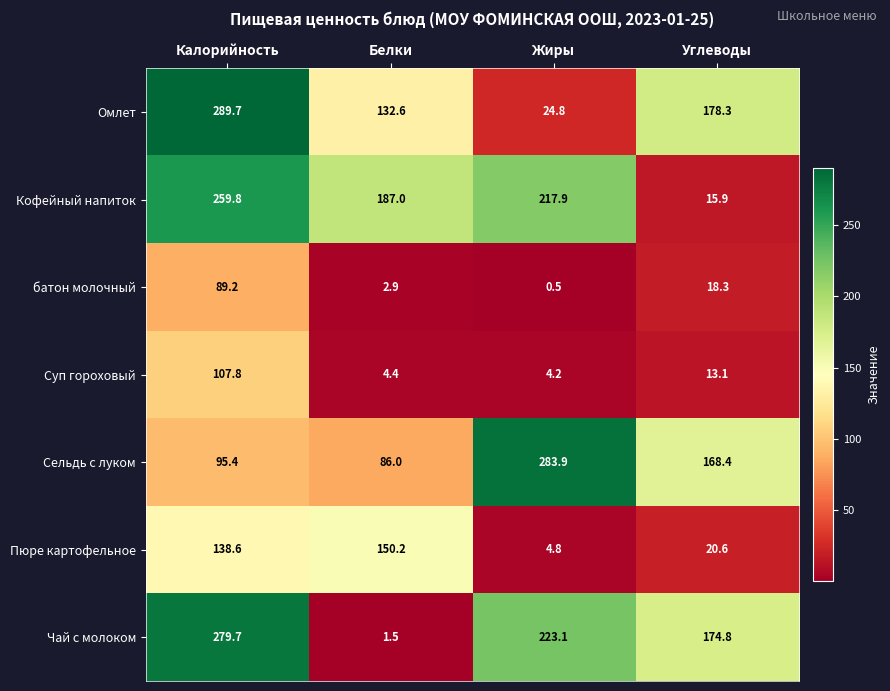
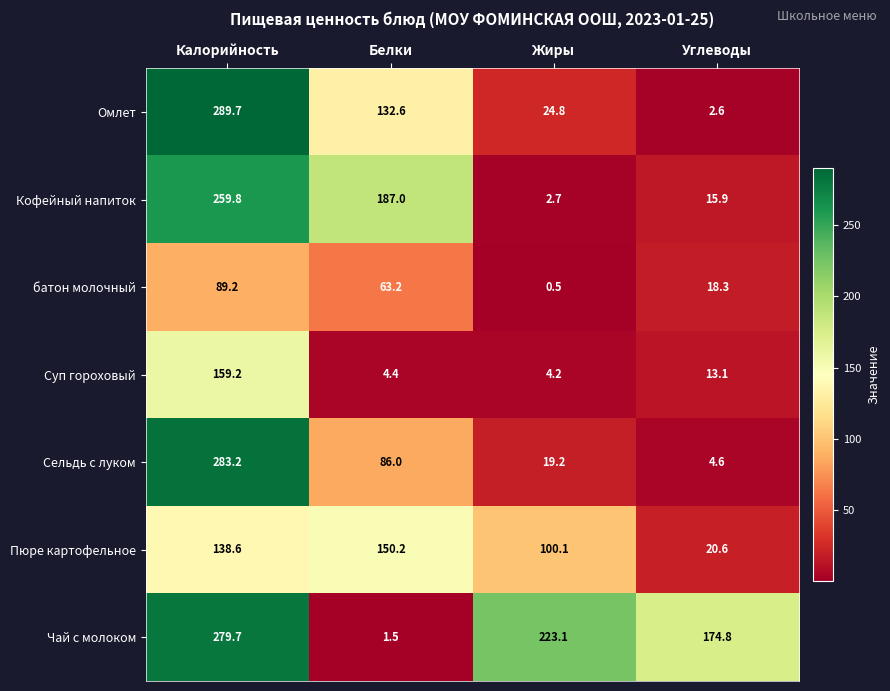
Омлет, Углеводы: 178.3 -> 2.6
Кофейный напиток, Жиры: 217.9 -> 2.7
батон молочный, Белки: 2.9 -> 63.2
Суп гороховый, Калорийность: 107.8 -> 159.2
Сельдь с луком, Калорийность: 95.4 -> 283.2
Сельдь с луком, Жиры: 283.9 -> 19.2
Сельдь с луком, Углеводы: 168.4 -> 4.6
Пюре картофельное, Жиры: 4.8 -> 100.1
